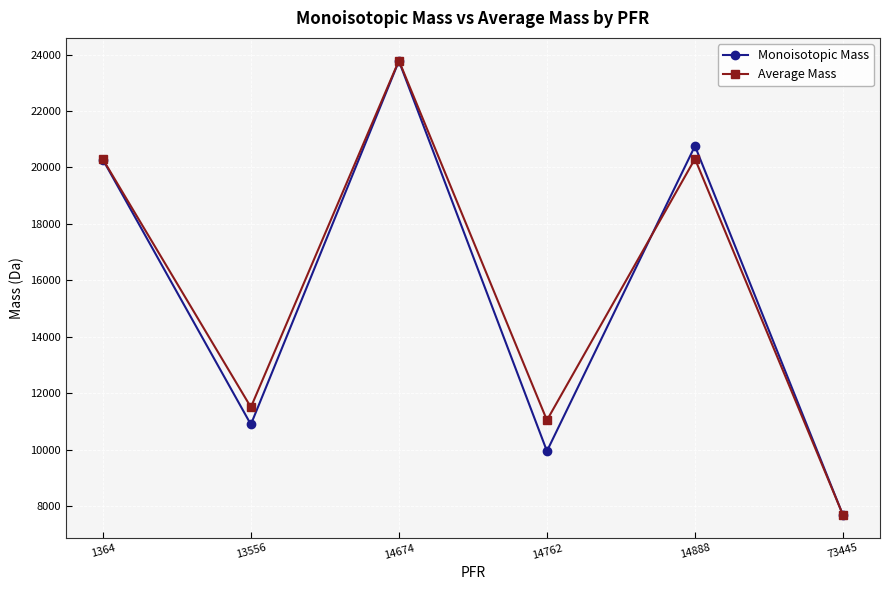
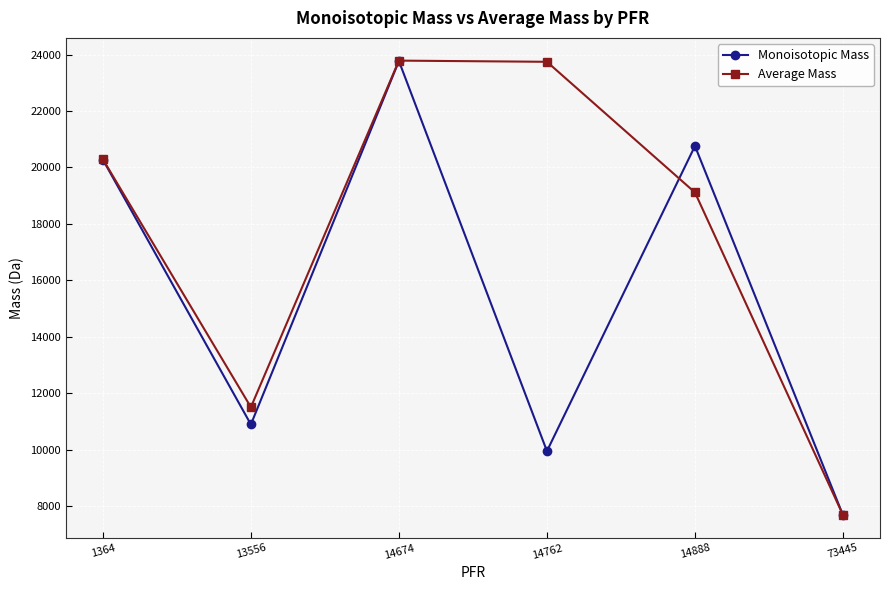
Average Mass, 14762: 11000 -> 23700
Average Mass, 14888: 20300 -> 19100
